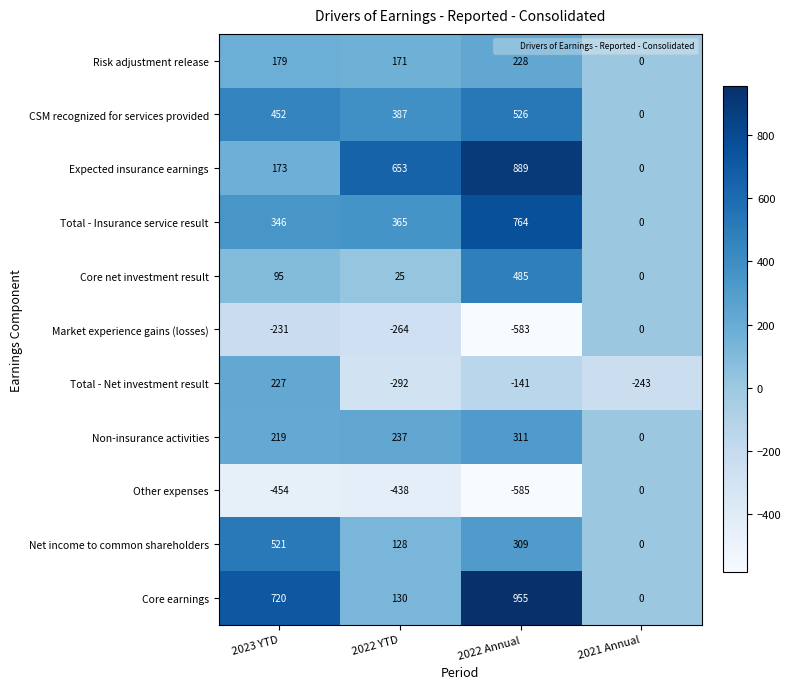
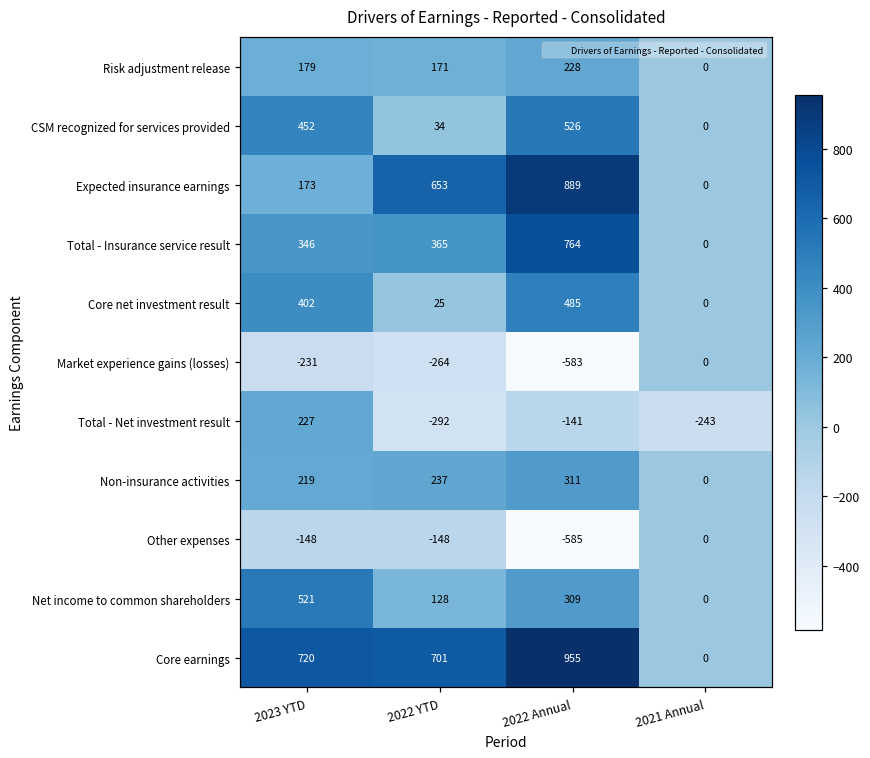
CSM recognized for services provided, 2022 YTD: 387 -> 34
Core net investment result, 2023 YTD: 95 -> 402
Other expenses, 2023 YTD: -454 -> -148
Other expenses, 2022 YTD: -438 -> -148
Core earnings, 2022 YTD: 130 -> 701
